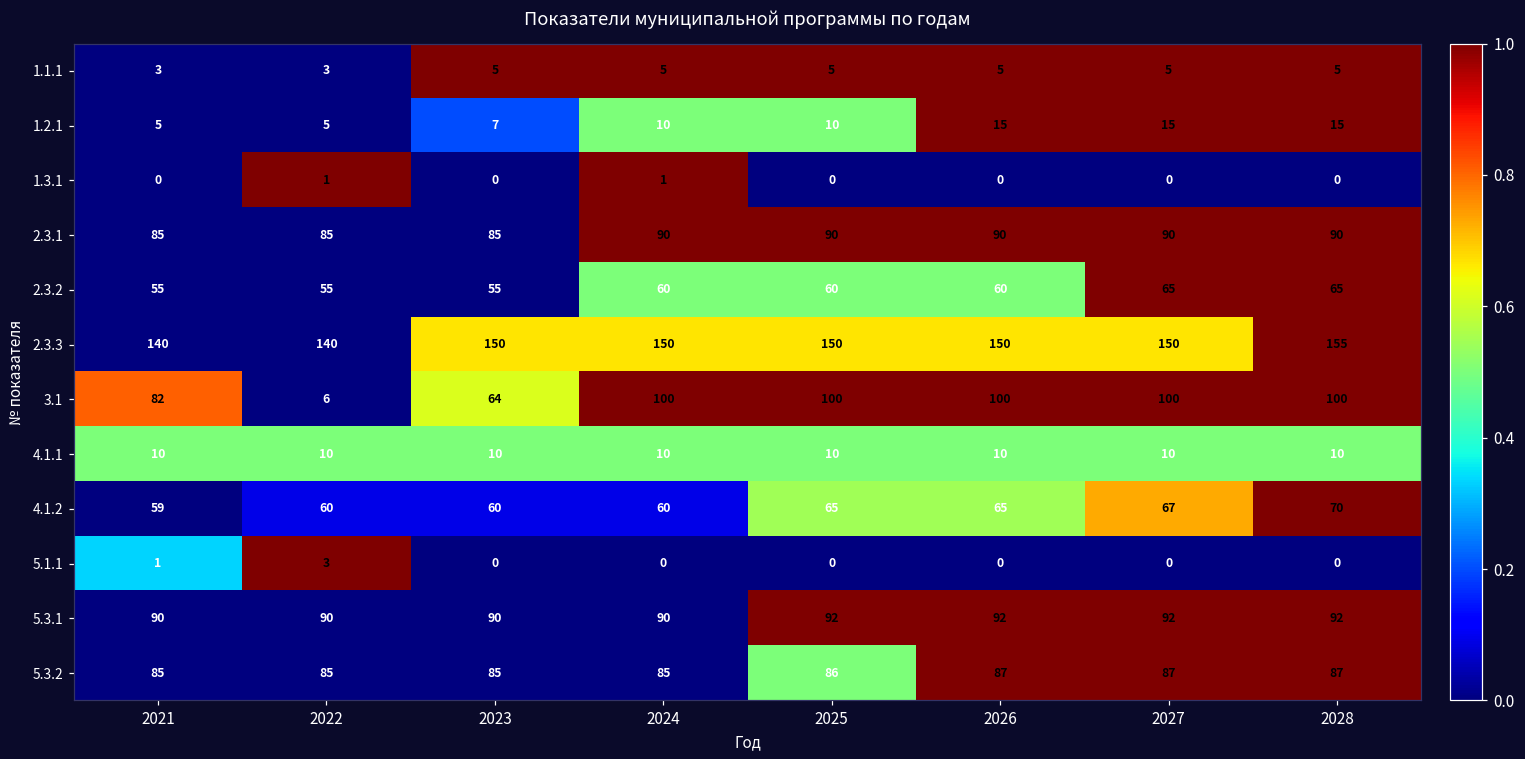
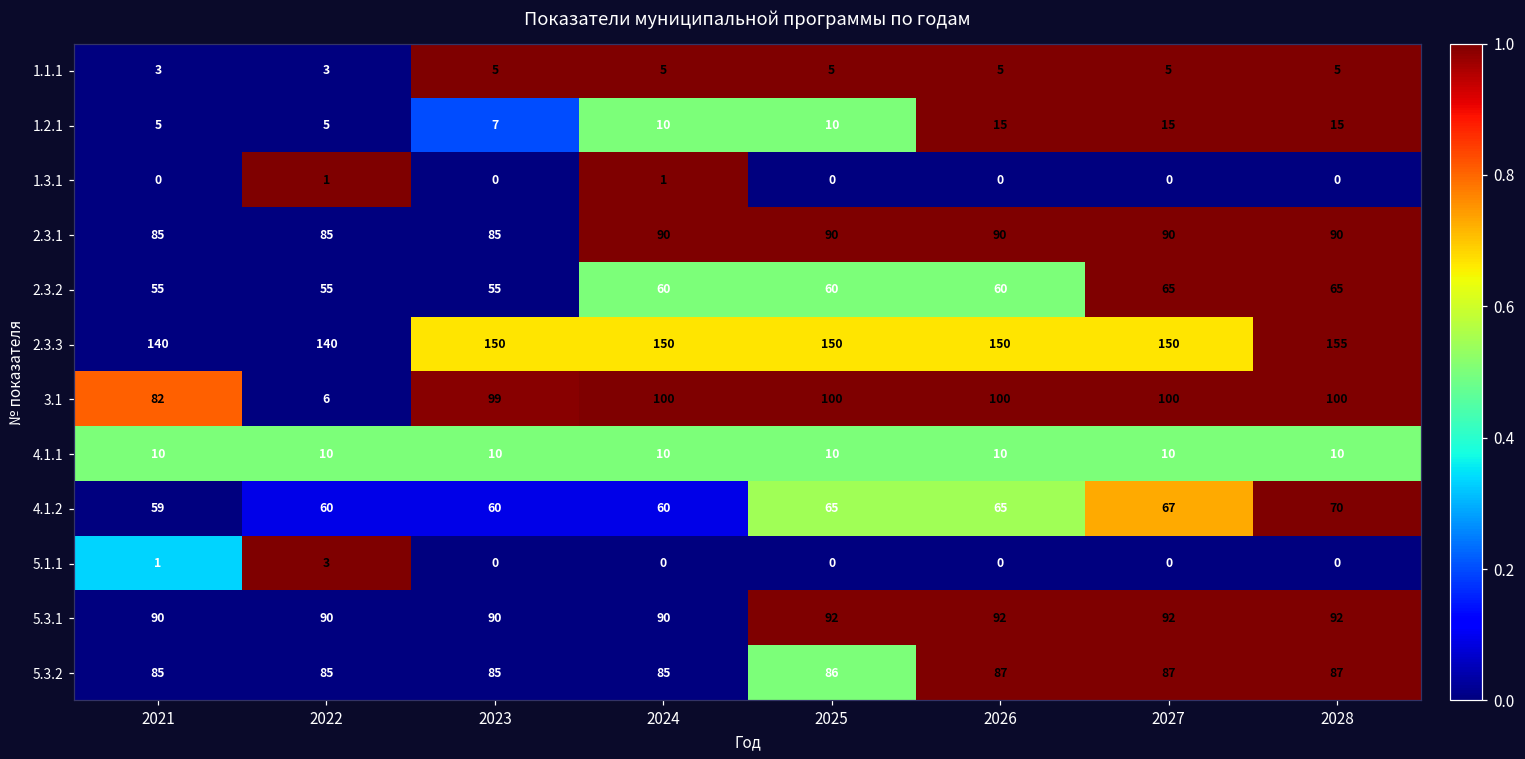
3.1, 2023: 64 -> 99
